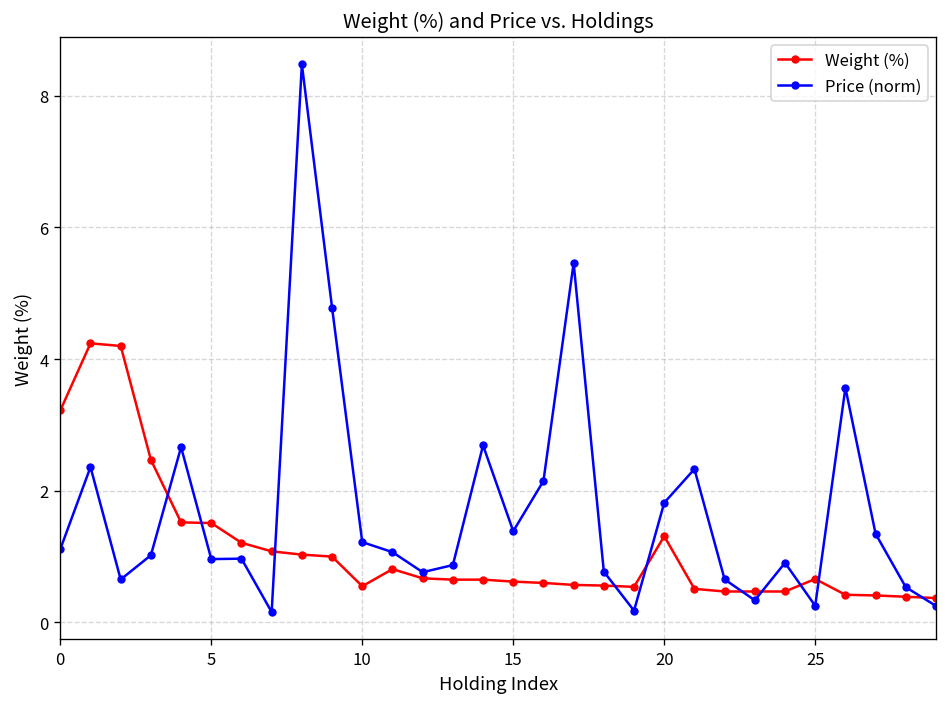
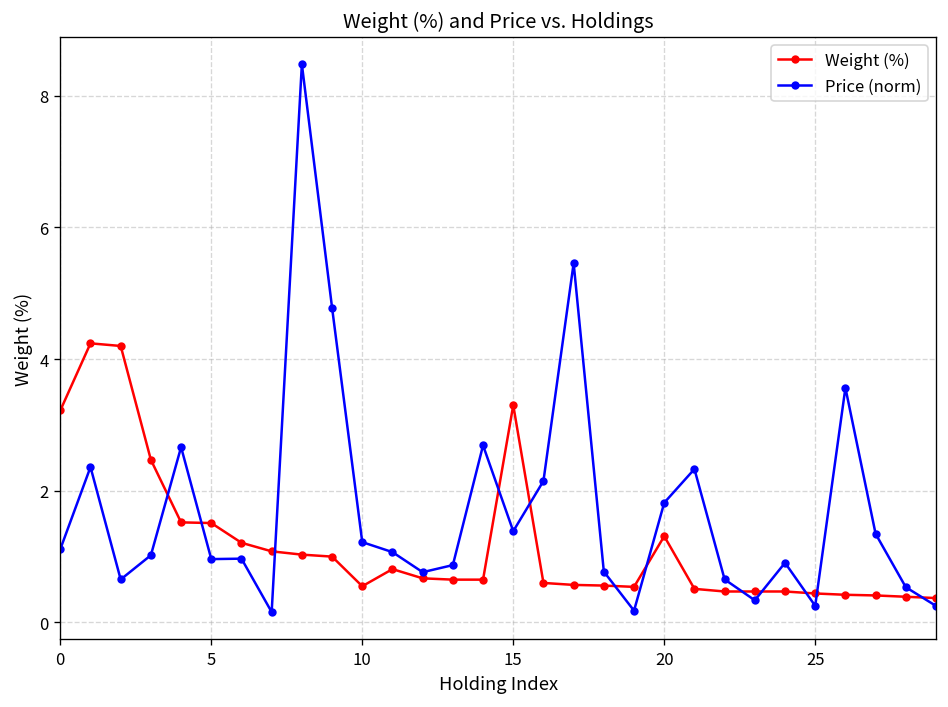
Weight (%), 15: 0.6 -> 3.3
Weight (%), 25: 0.7 -> 0.4
